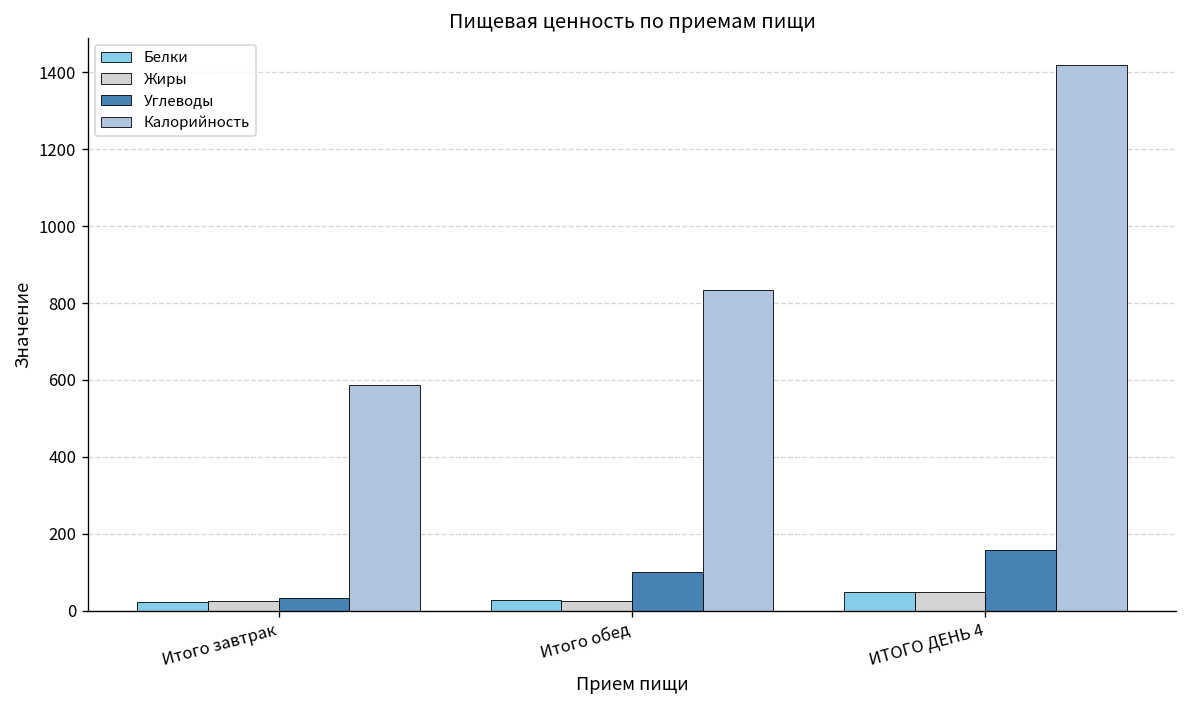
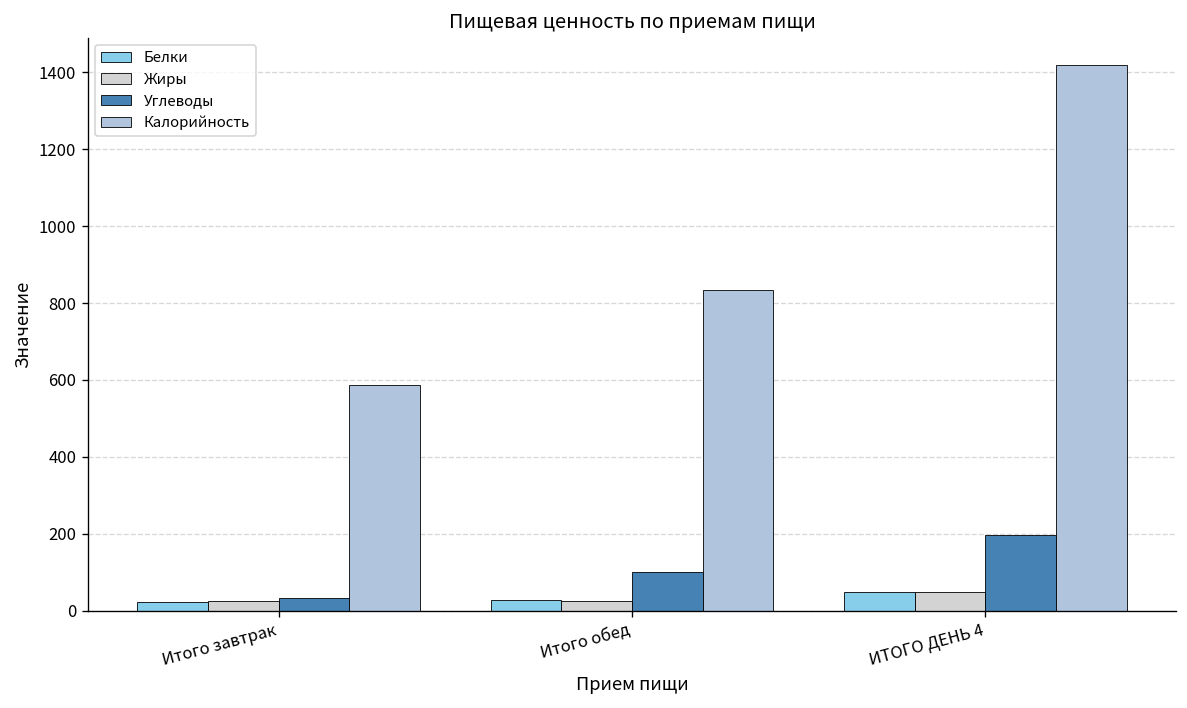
Углеводы, ИТОГО ДЕНЬ 4: 160 -> 200
